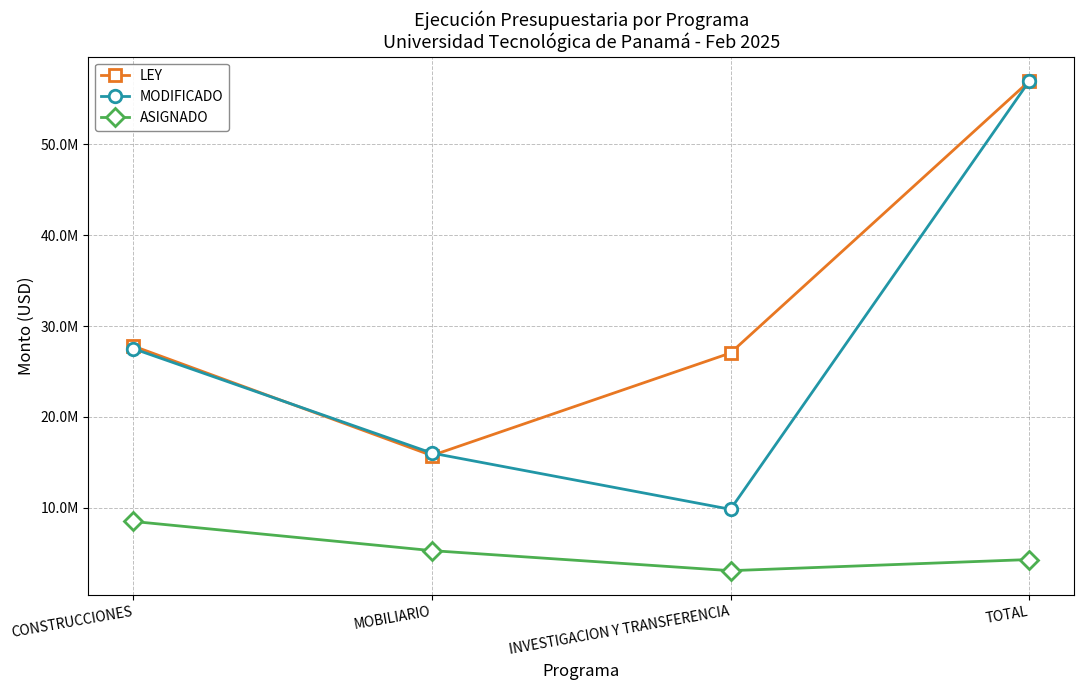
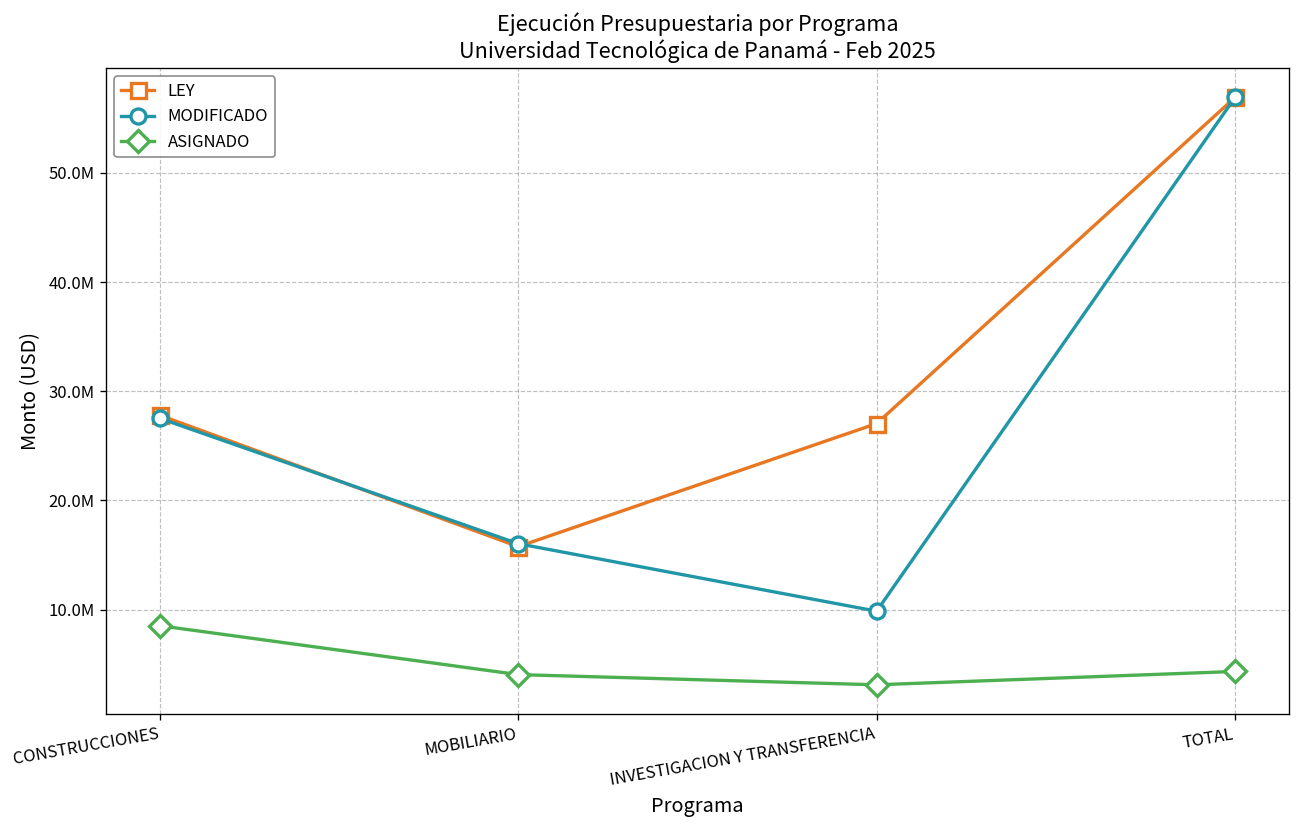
ASIGNADO, MOBILIARIO: 5000000 -> 4000000
